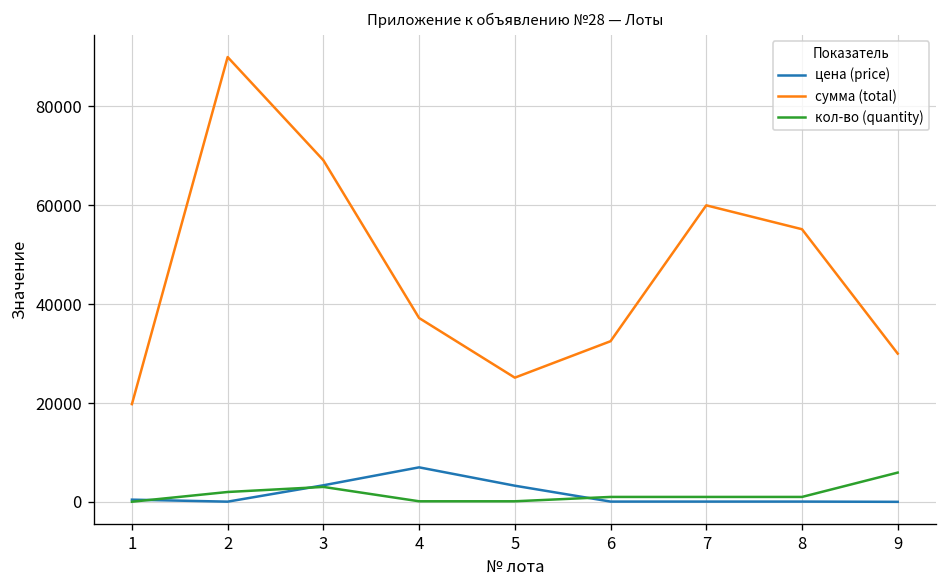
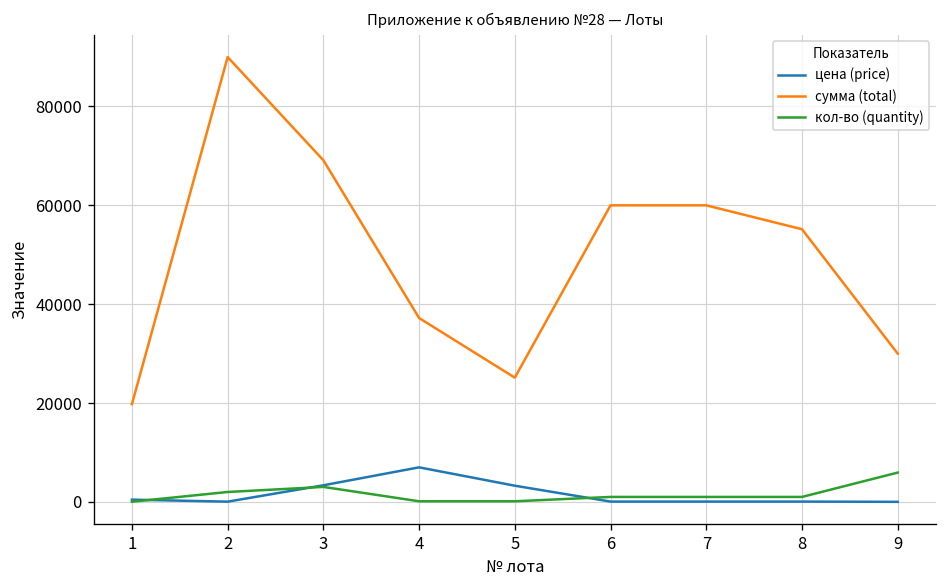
сумма (total), 6: 33000 -> 60000
